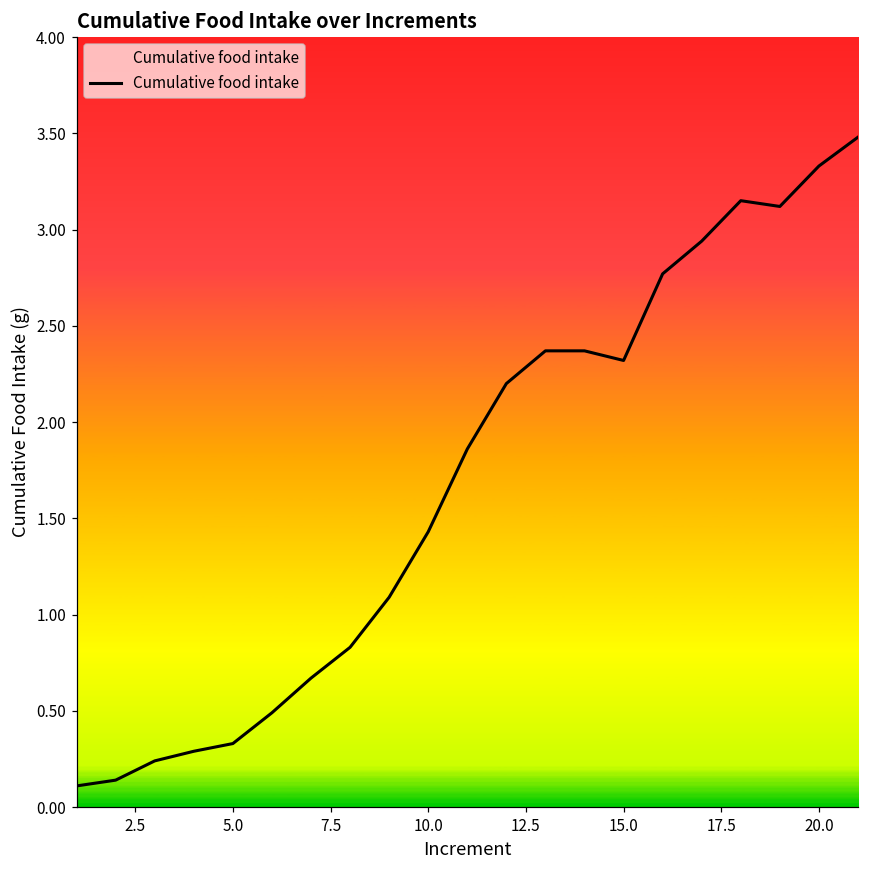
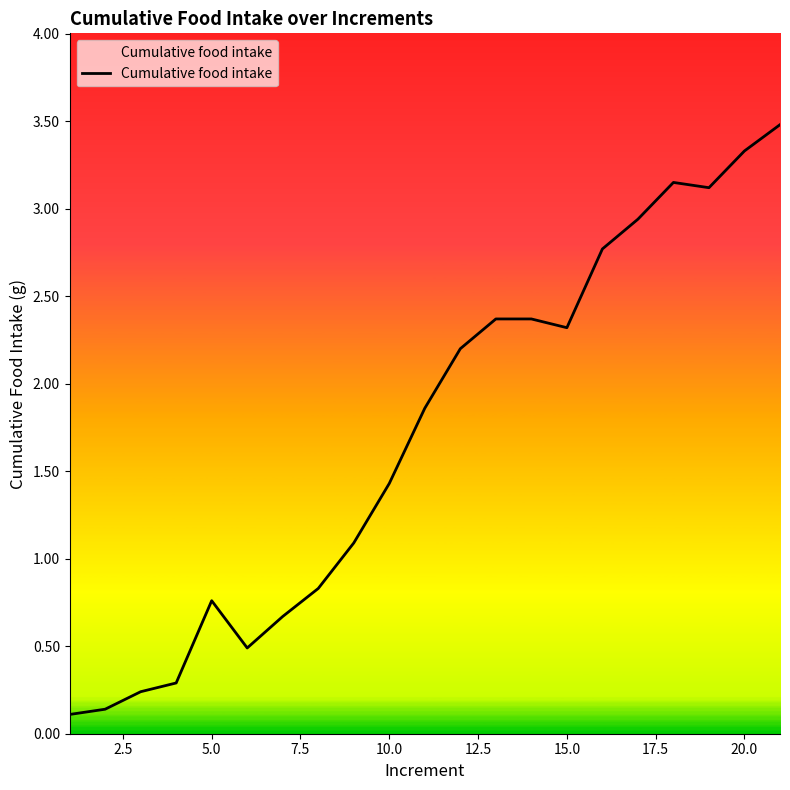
5.0: 0.33 -> 0.76
